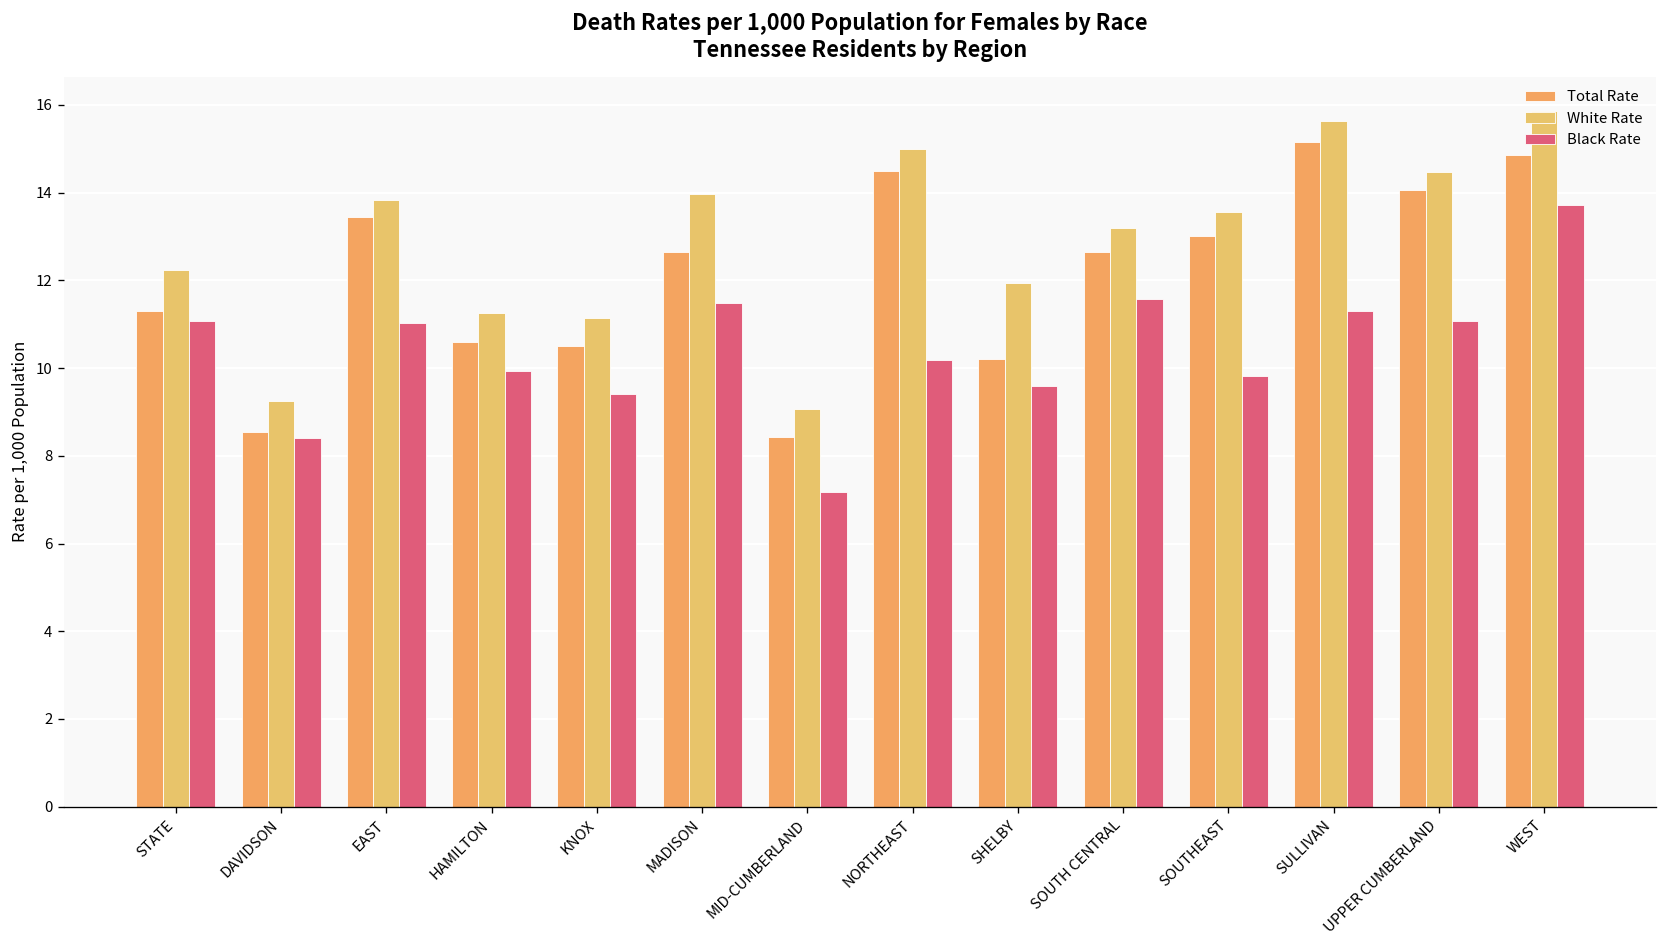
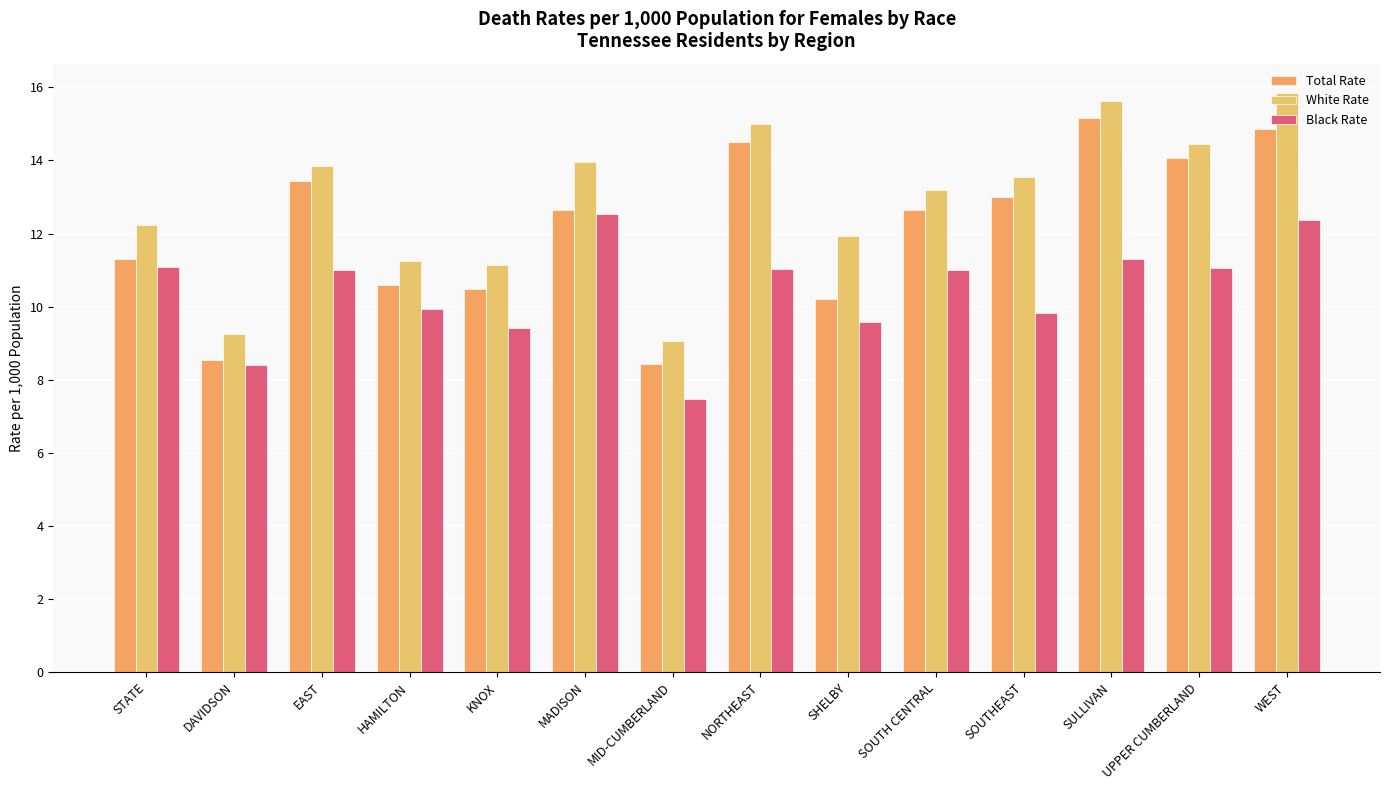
Black Rate, MADISON: 11.5 -> 12.5
Black Rate, MID-CUMBERLAND: 7.2 -> 7.5
Black Rate, NORTHEAST: 10.2 -> 11.0
Black Rate, SOUTH CENTRAL: 11.6 -> 11.0
Black Rate, WEST: 13.7 -> 12.4
